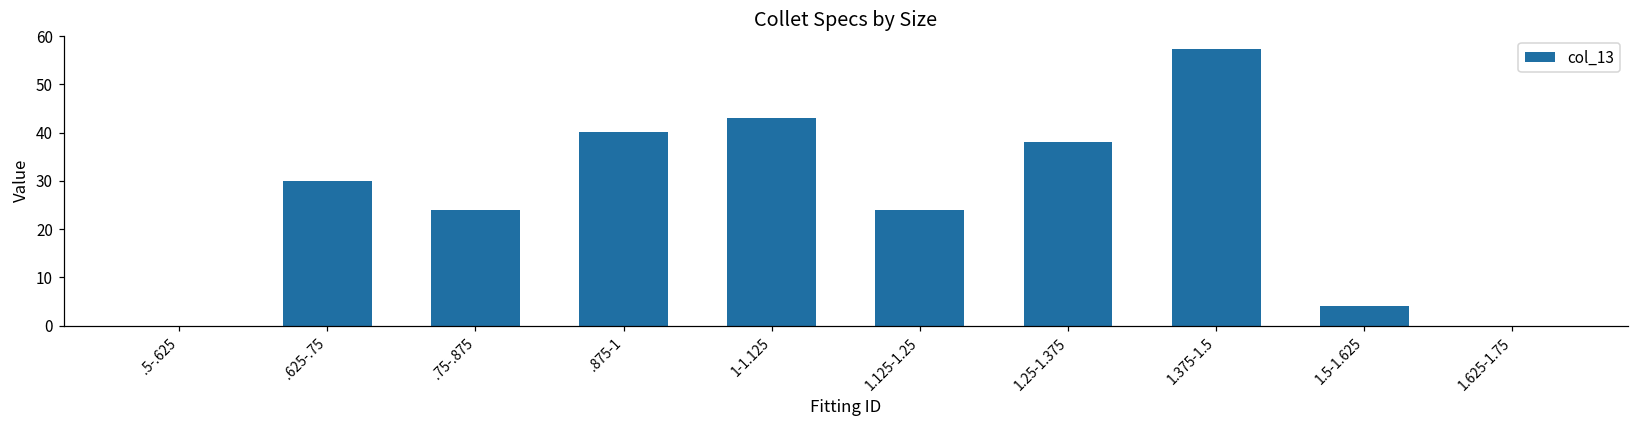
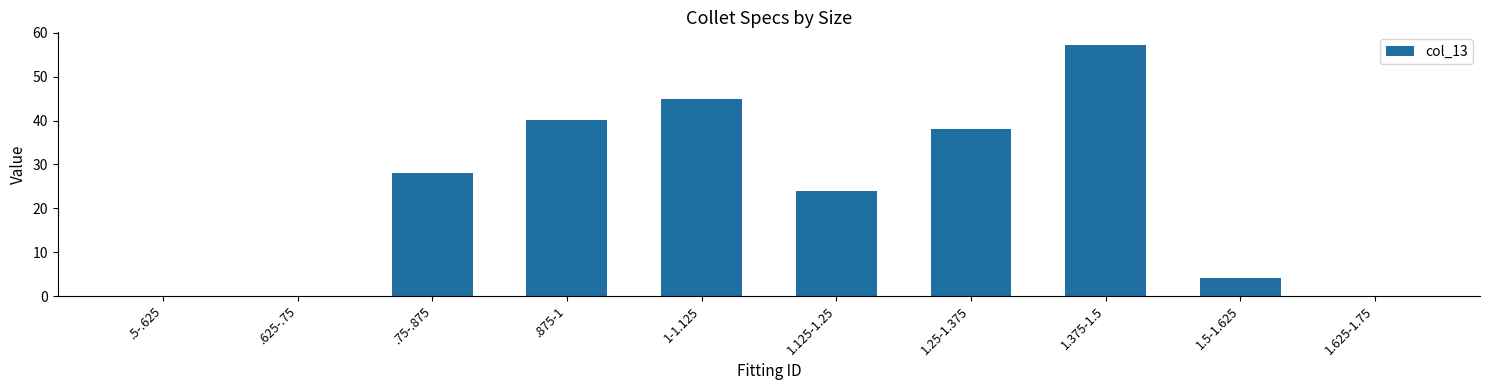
.625-.75: 30 -> 0
.75-.875: 24 -> 28
1-1.125: 43 -> 45
